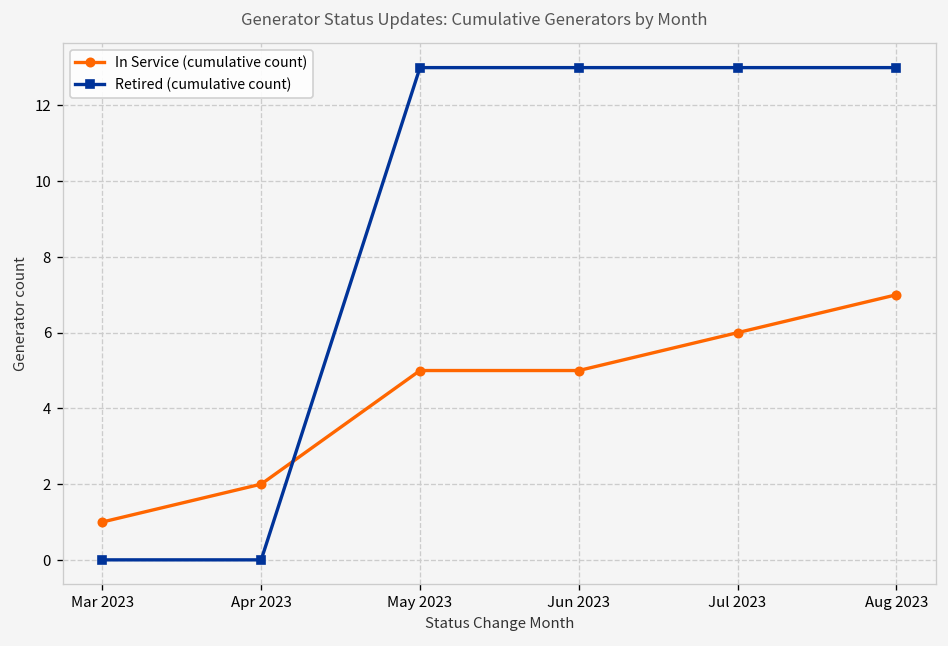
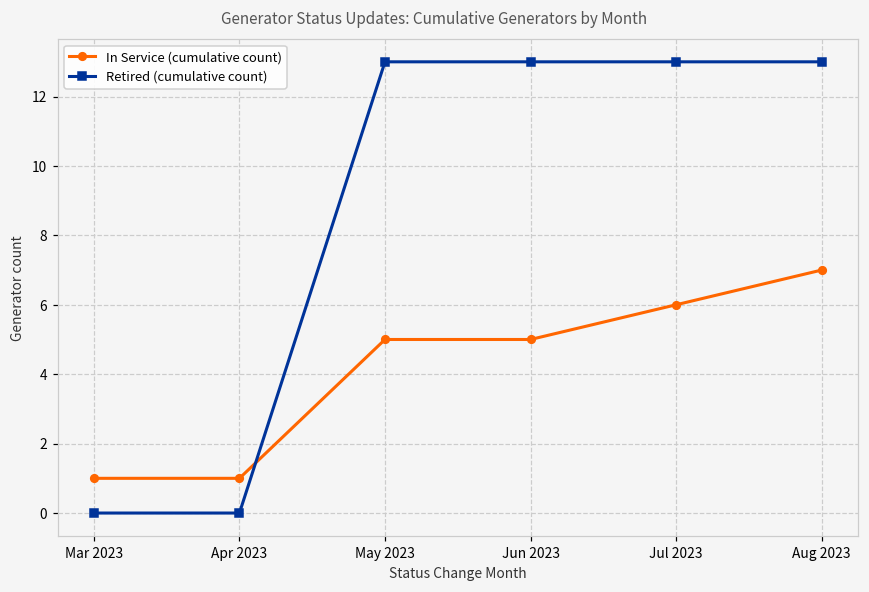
In Service (cumulative count), Apr 2023: 2 -> 1
